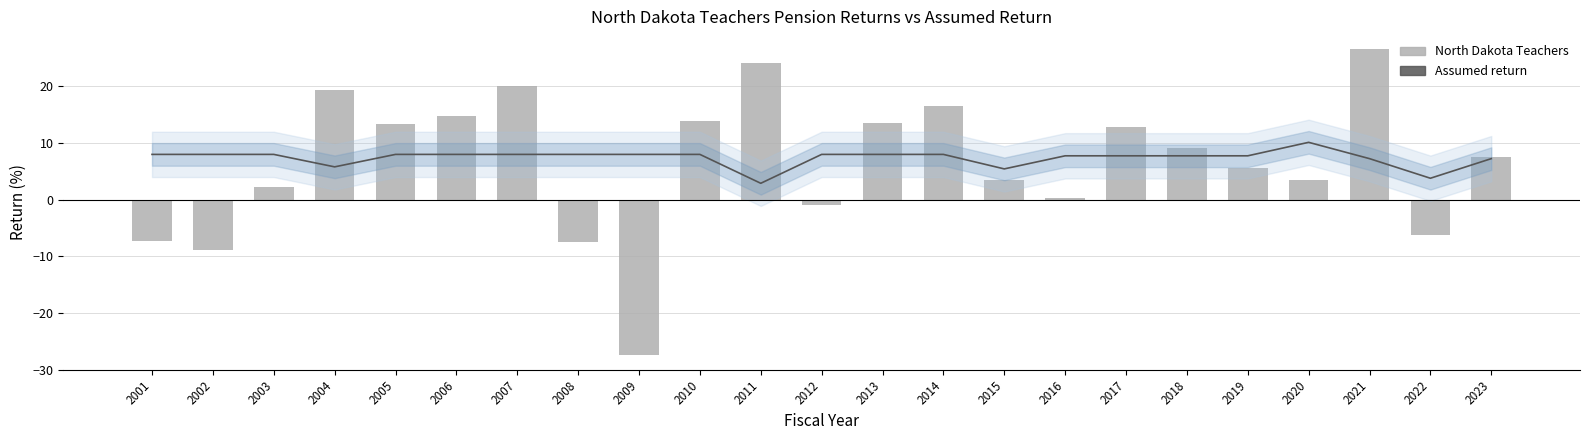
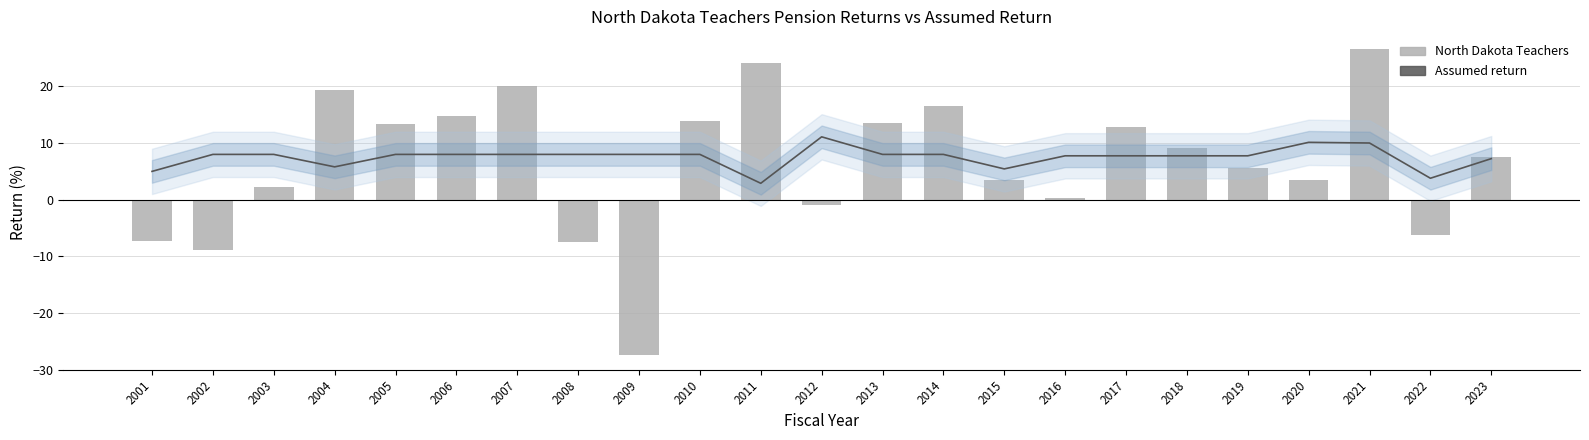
Assumed return, 2001: 8 -> 5
Assumed return, 2012: 8 -> 11
Assumed return, 2021: 7 -> 10
